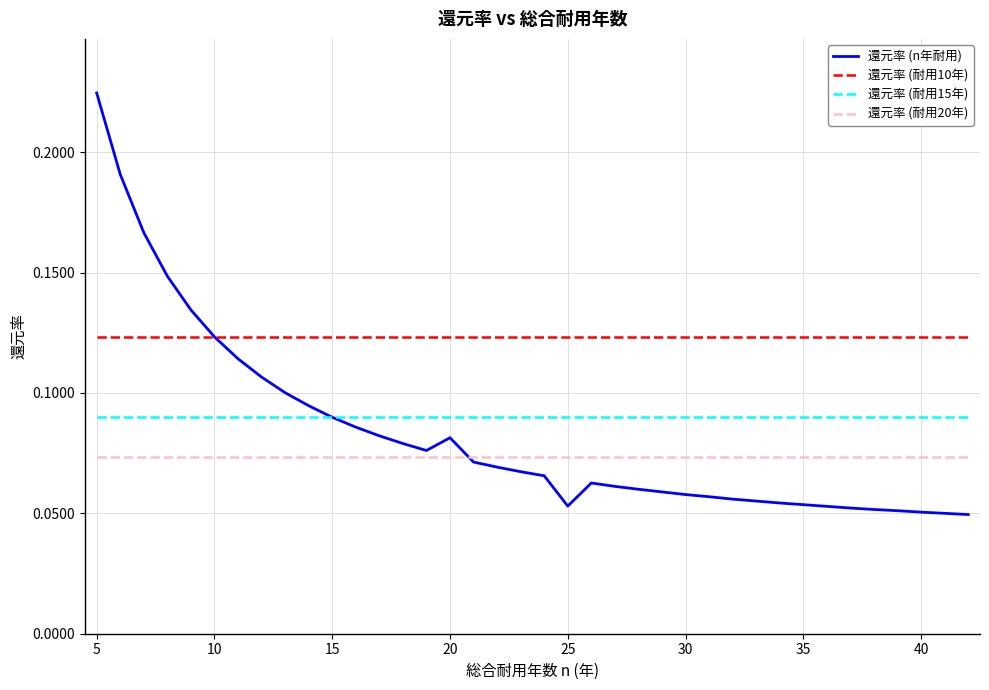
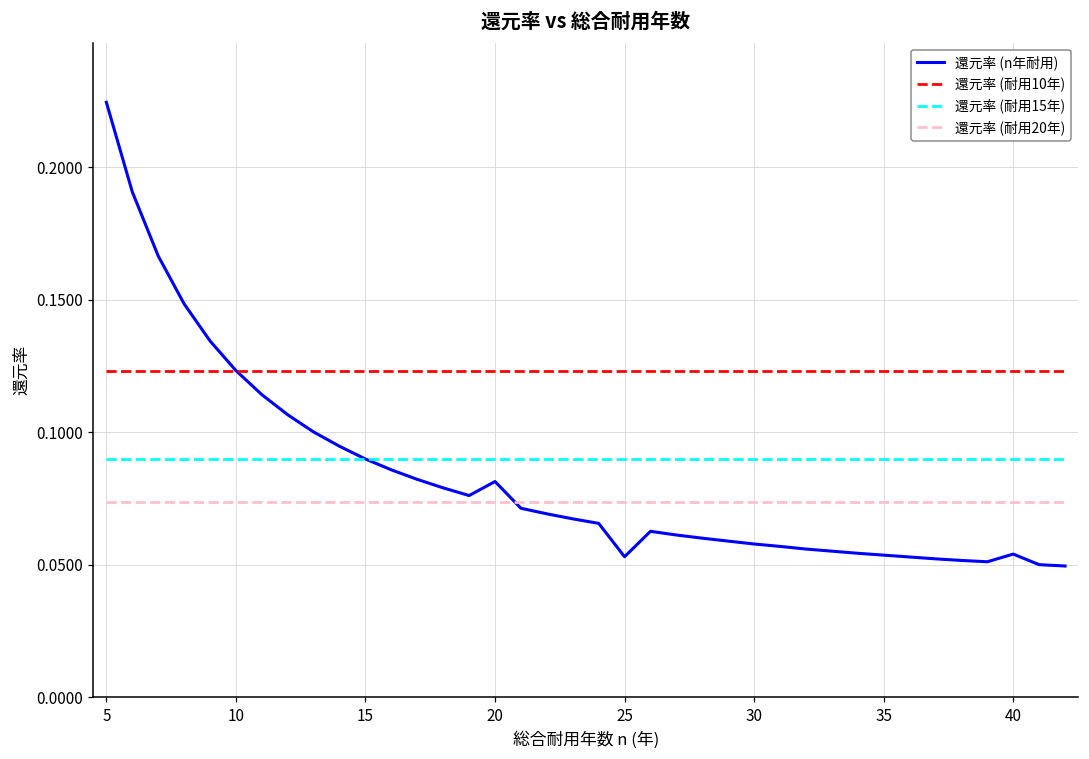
還元率 (n年耐用), 40: 0.051 -> 0.054
